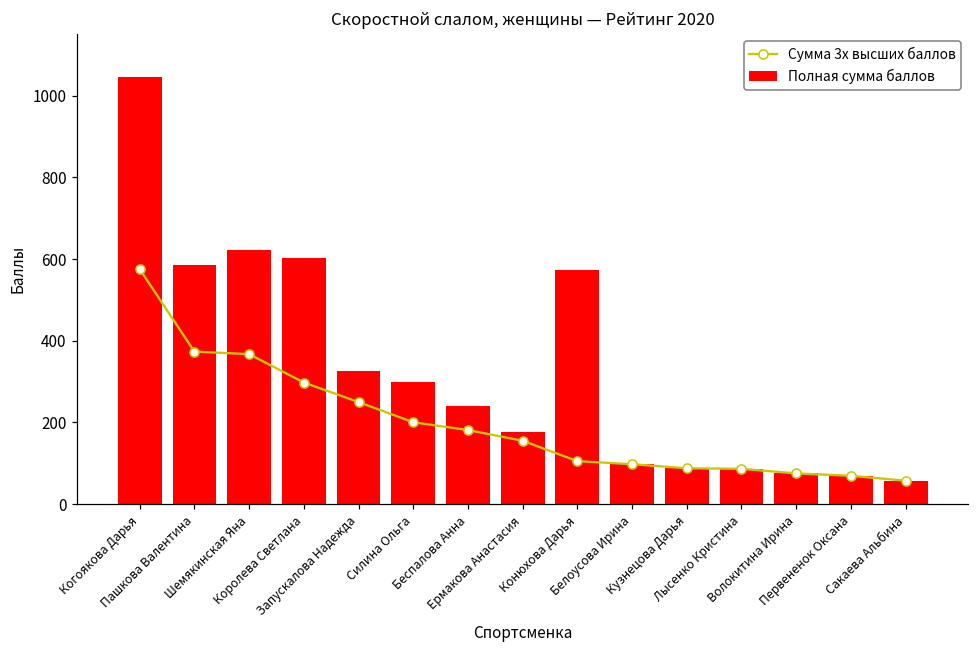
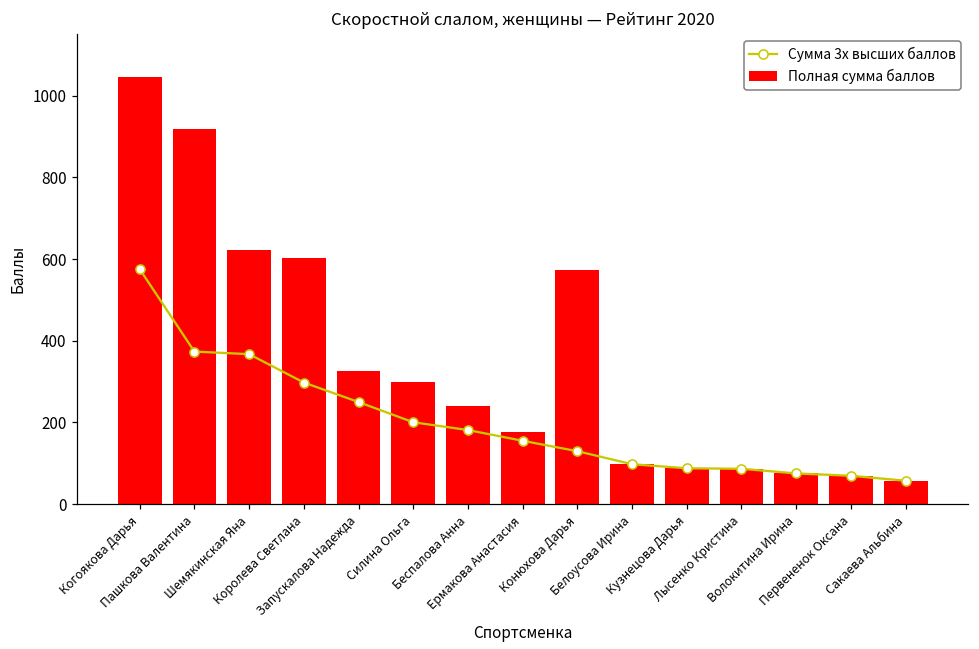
Полная сумма баллов, Пашкова Валентина: 580 -> 920
Сумма 3х высших баллов, Конюхова Дарья: 110 -> 130
